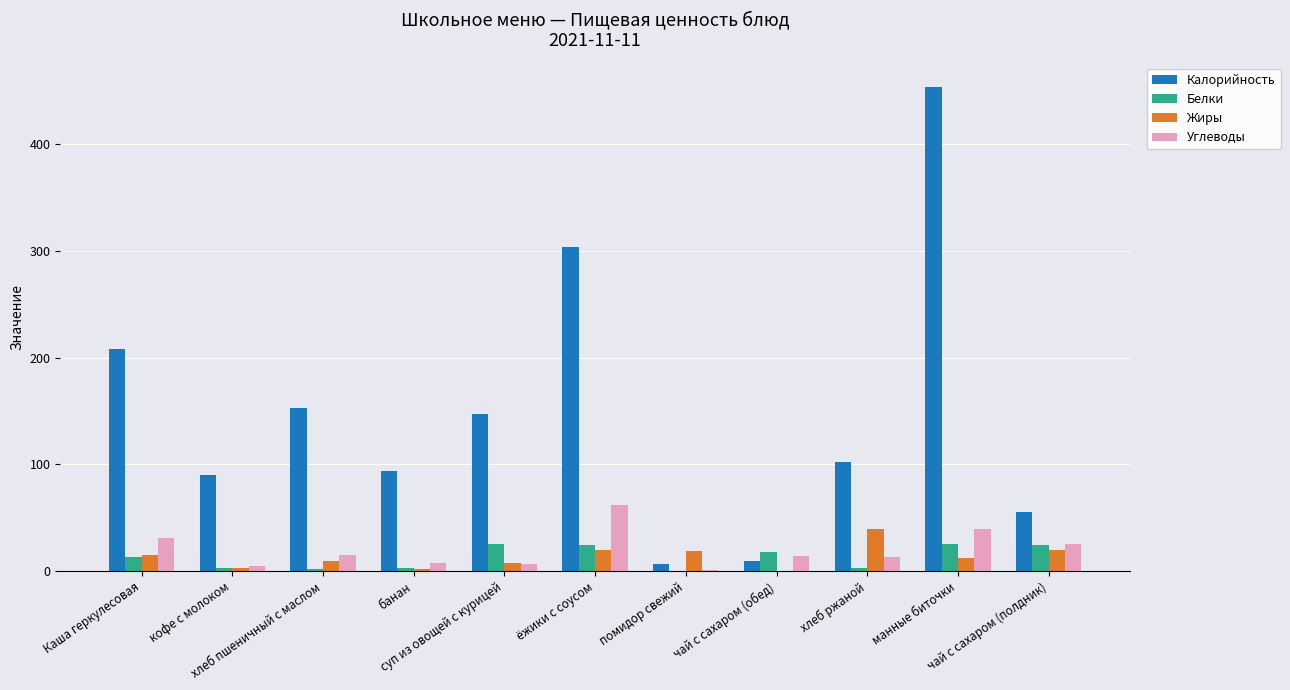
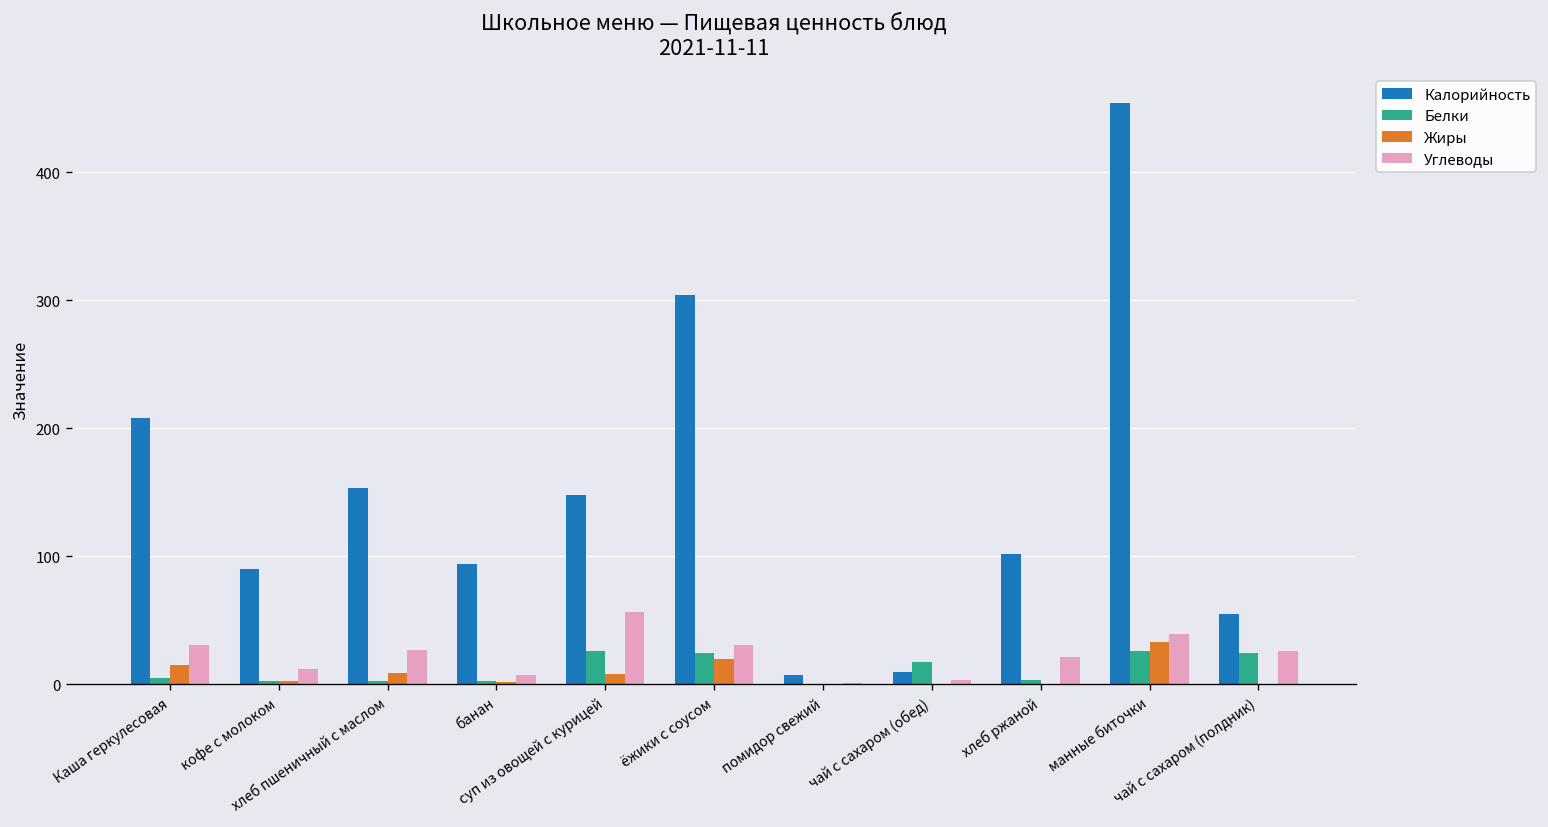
Белки, Каша геркулесовая: 13 -> 5
Углеводы, кофе с молоком: 5 -> 12
Углеводы, хлеб пшеничный с маслом: 16 -> 27
Углеводы, суп из овощей с курицей: 7 -> 57
Углеводы, ёжики с соусом: 62 -> 31
Жиры, помидор свежий: 19 -> 0
Углеводы, чай с сахаром (обед): 14 -> 4
Жиры, хлеб ржаной: 39 -> 0
Углеводы, хлеб ржаной: 13 -> 21
Жиры, манные биточки: 12 -> 33
Жиры, чай с сахаром (полдник): 20 -> 0
